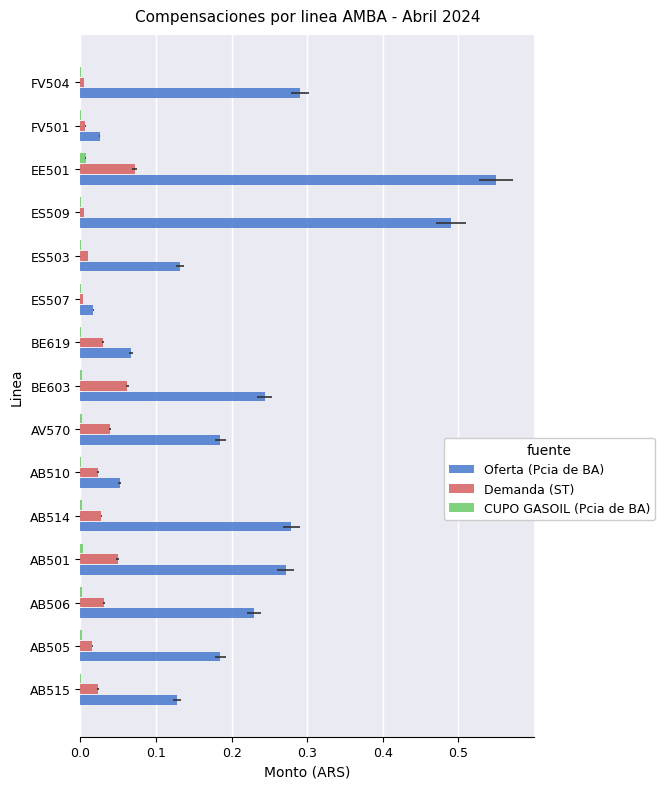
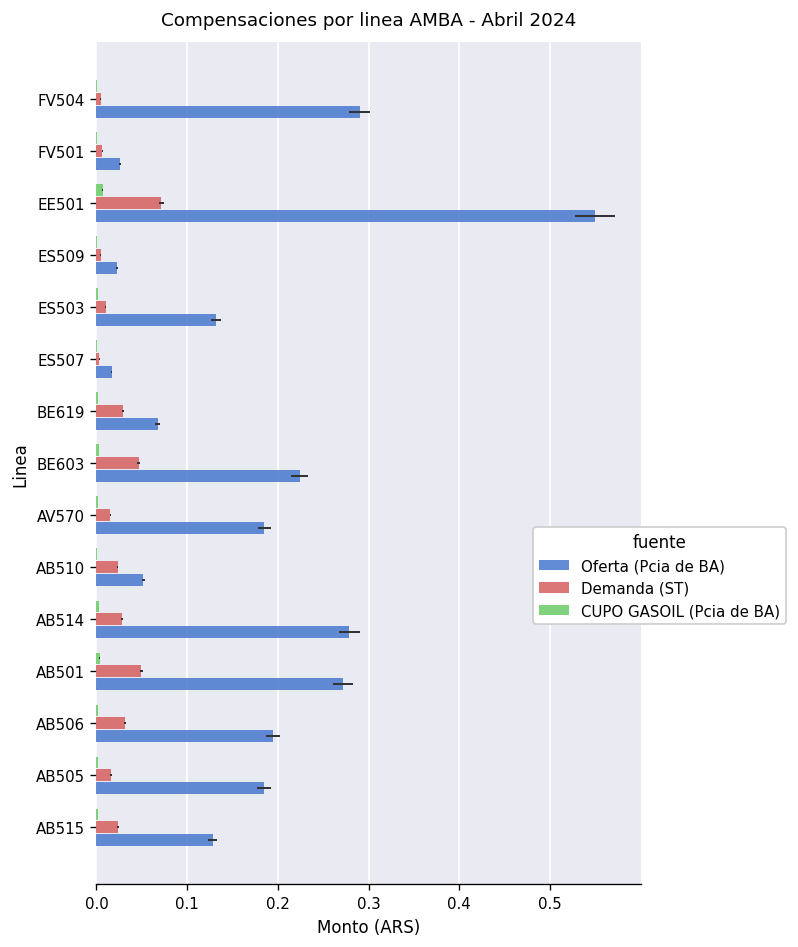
Oferta (Pcia de BA), ES509: 0.49 -> 0.02
Demanda (ST), BE603: 0.06 -> 0.05
Oferta (Pcia de BA), BE603: 0.24 -> 0.22
Demanda (ST), AV570: 0.04 -> 0.02
Oferta (Pcia de BA), AB506: 0.23 -> 0.19
